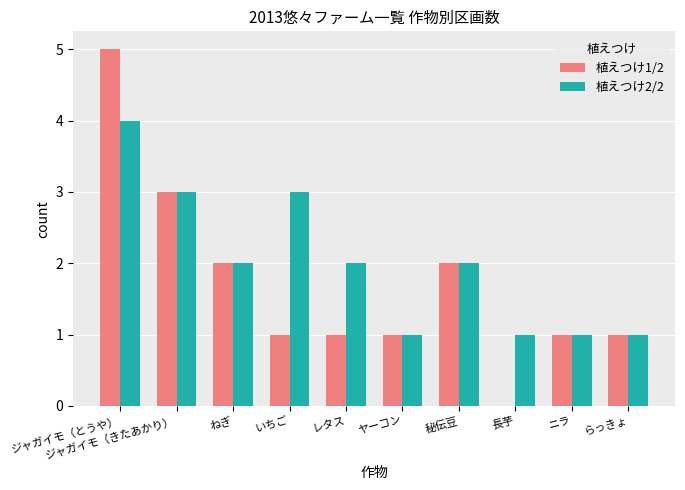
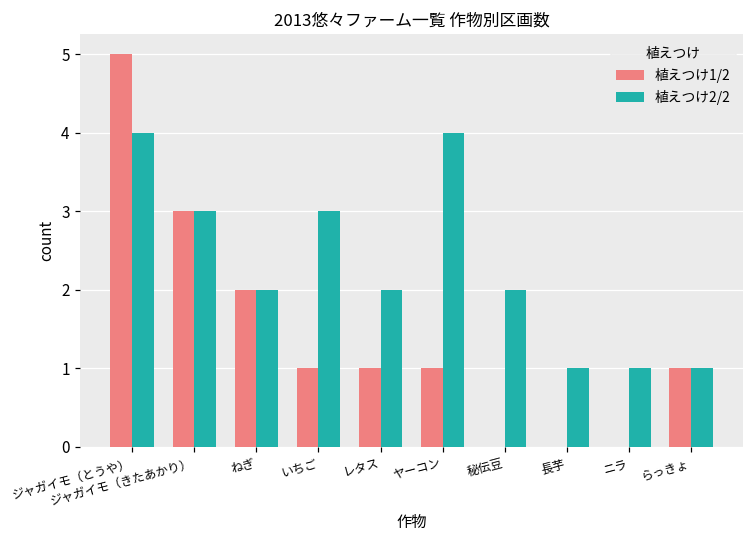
植えつけ2/2, ヤーコン: 1 -> 4
植えつけ1/2, 秘伝豆: 2 -> 0
植えつけ1/2, ニラ: 1 -> 0
